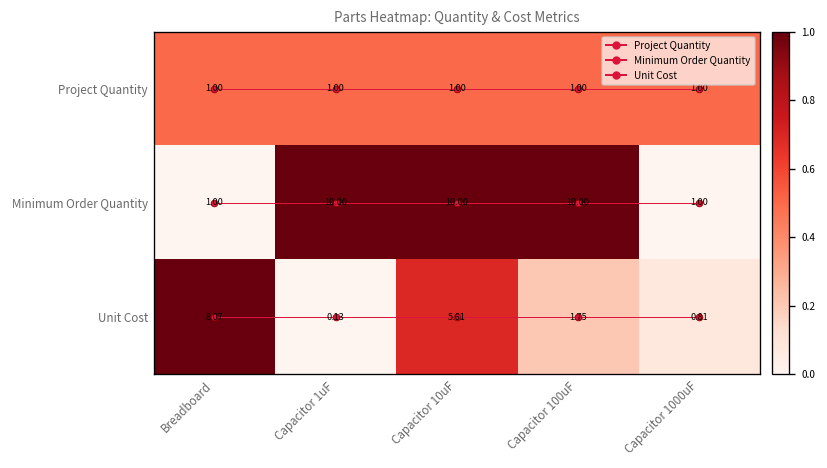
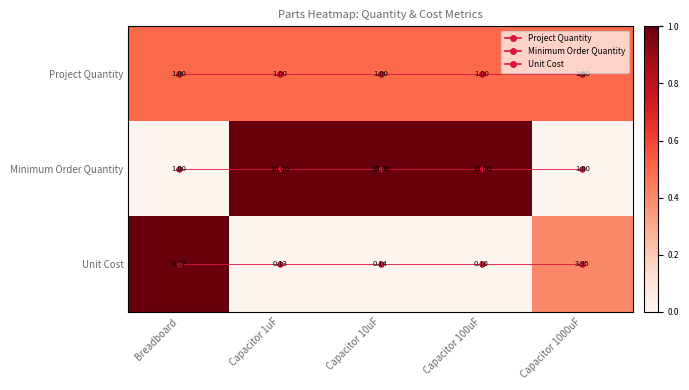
Unit Cost, Capacitor 10uF: 5.61 -> 0.14
Unit Cost, Capacitor 100uF: 1.75 -> 0.16
Unit Cost, Capacitor 1000uF: 0.81 -> 3.35
